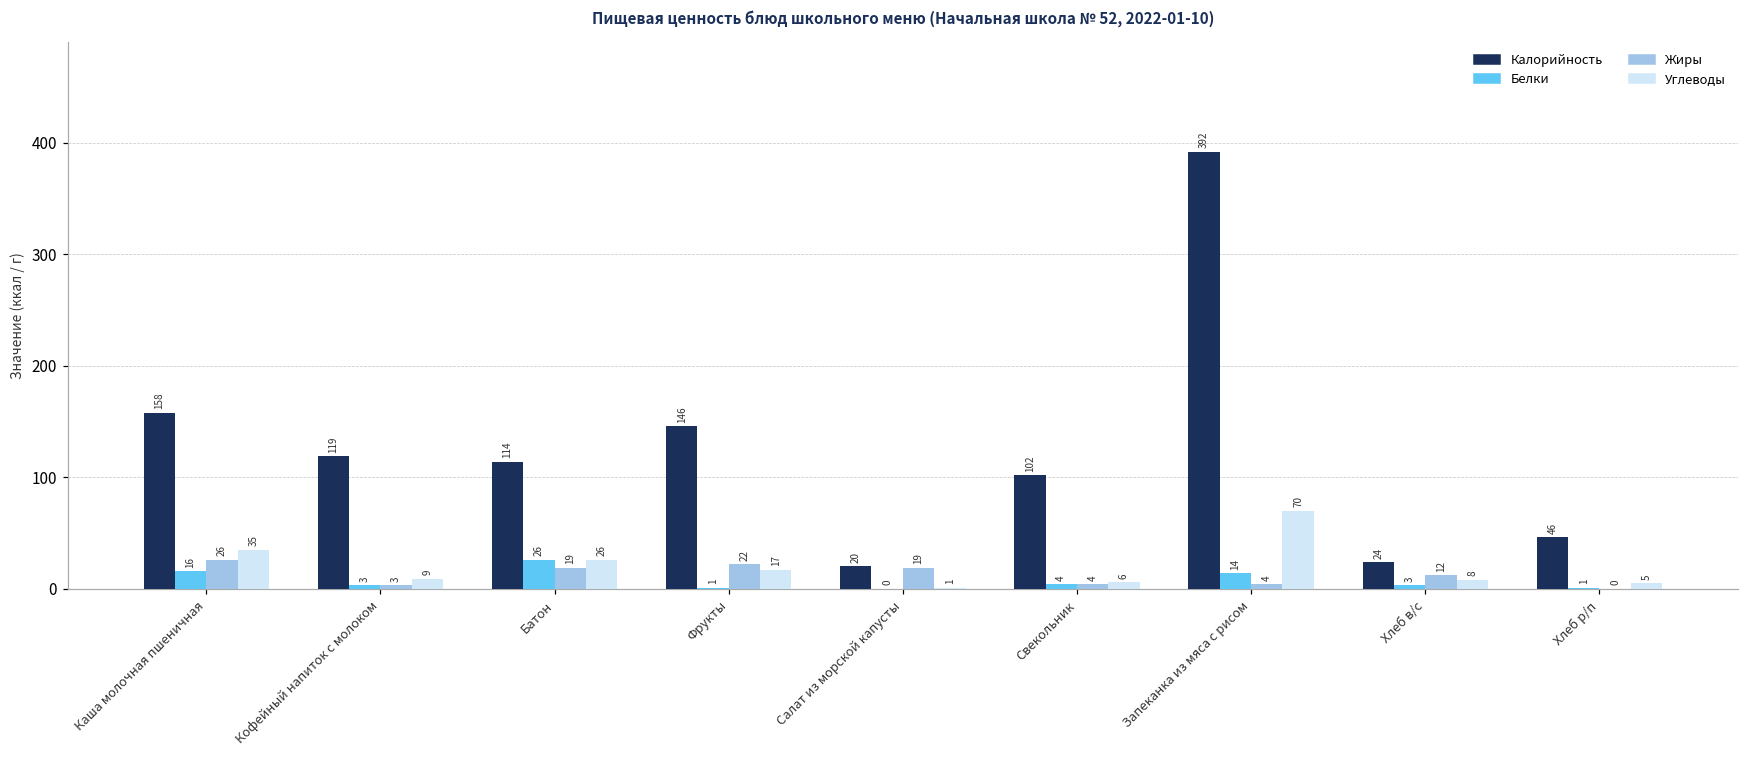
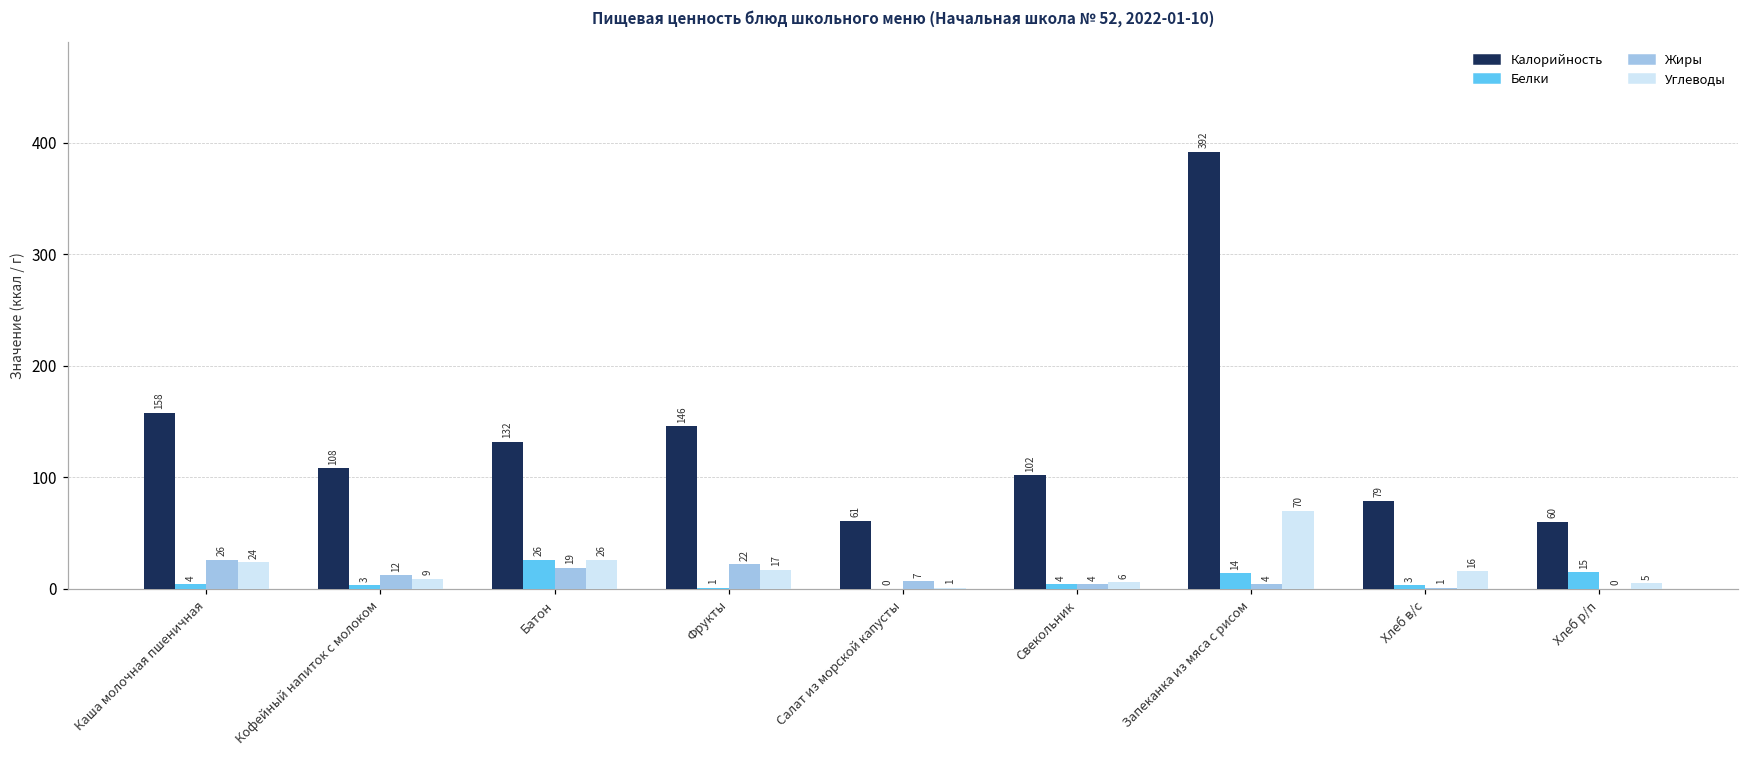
Белки, Каша молочная пшеничная: 16 -> 4
Углеводы, Каша молочная пшеничная: 35 -> 24
Калорийность, Кофейный напиток с молоком: 119 -> 108
Жиры, Кофейный напиток с молоком: 3 -> 12
Калорийность, Батон: 114 -> 132
Калорийность, Салат из морской капусты: 20 -> 61
Жиры, Салат из морской капусты: 19 -> 7
Калорийность, Хлеб в/с: 24 -> 79
Жиры, Хлеб в/с: 12 -> 1
Углеводы, Хлеб в/с: 8 -> 16
Калорийность, Хлеб р/п: 46 -> 60
Белки, Хлеб р/п: 1 -> 15
